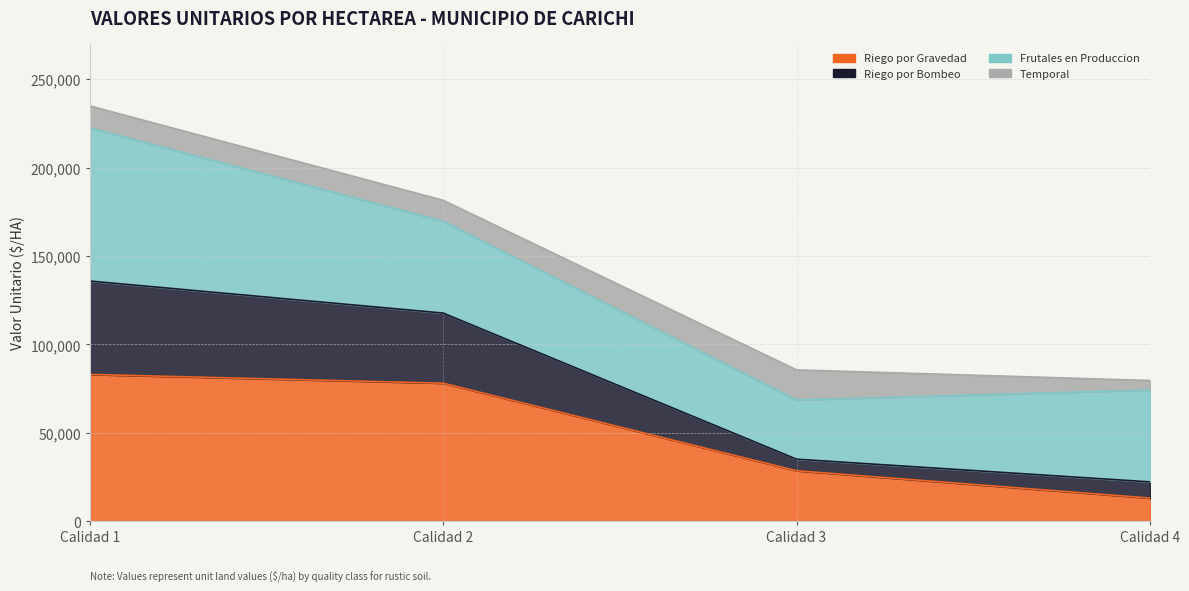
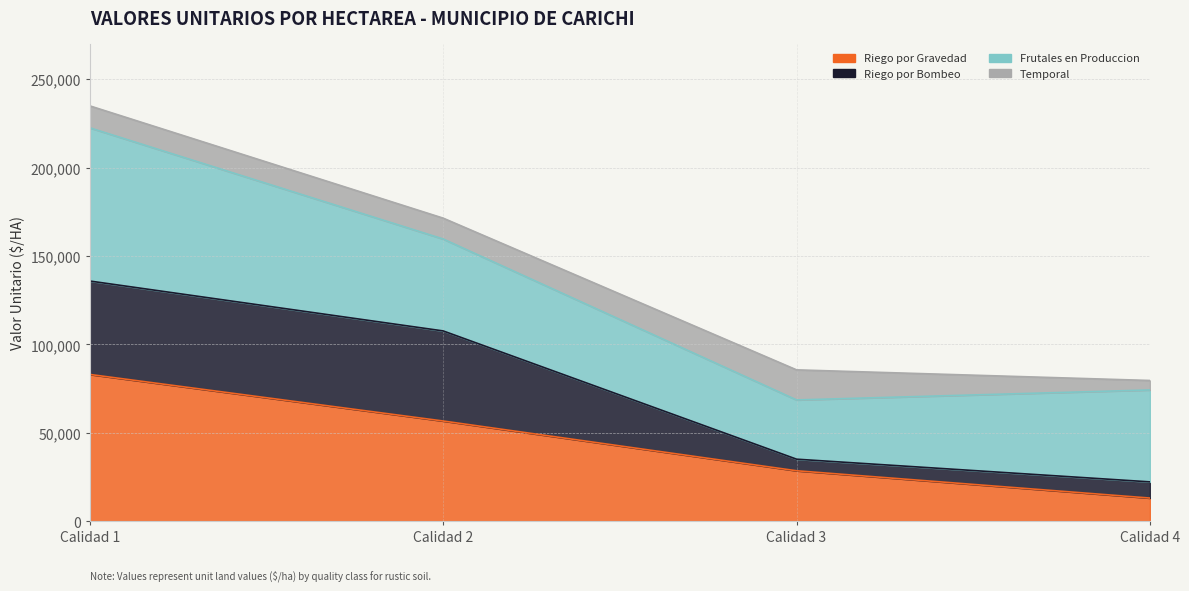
Riego por Gravedad, Calidad 2: 78,000 -> 57,000
Riego por Bombeo, Calidad 2: 40,000 -> 51,000
